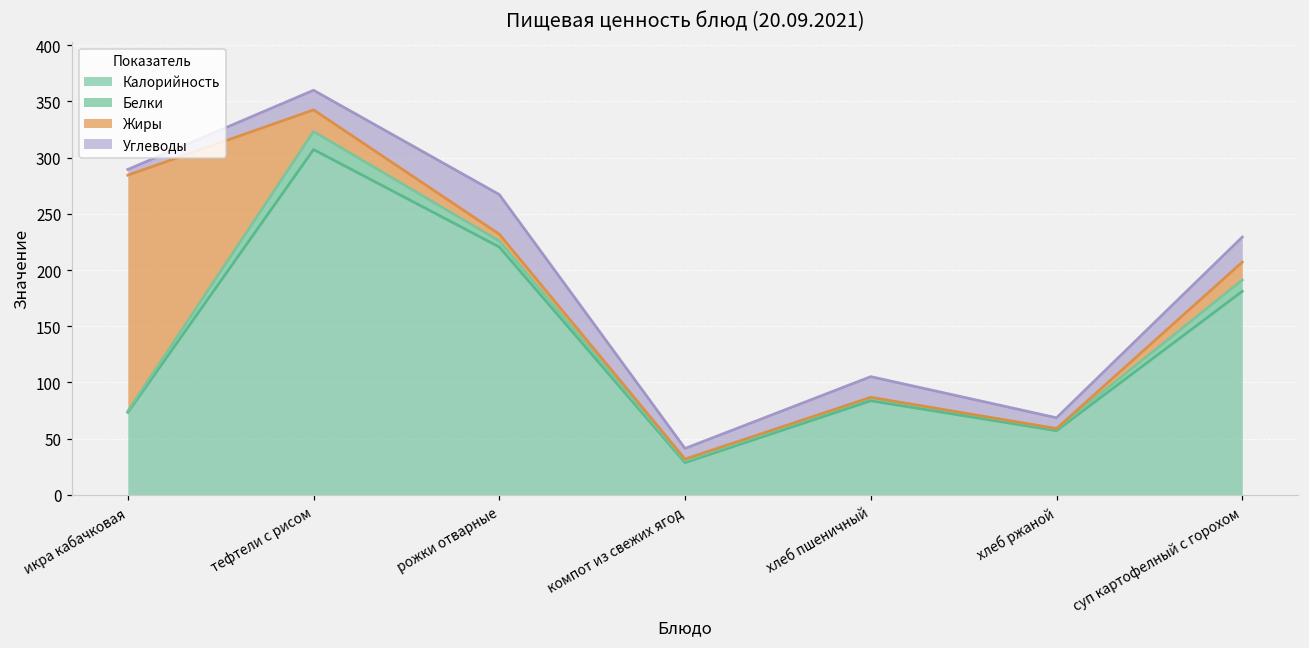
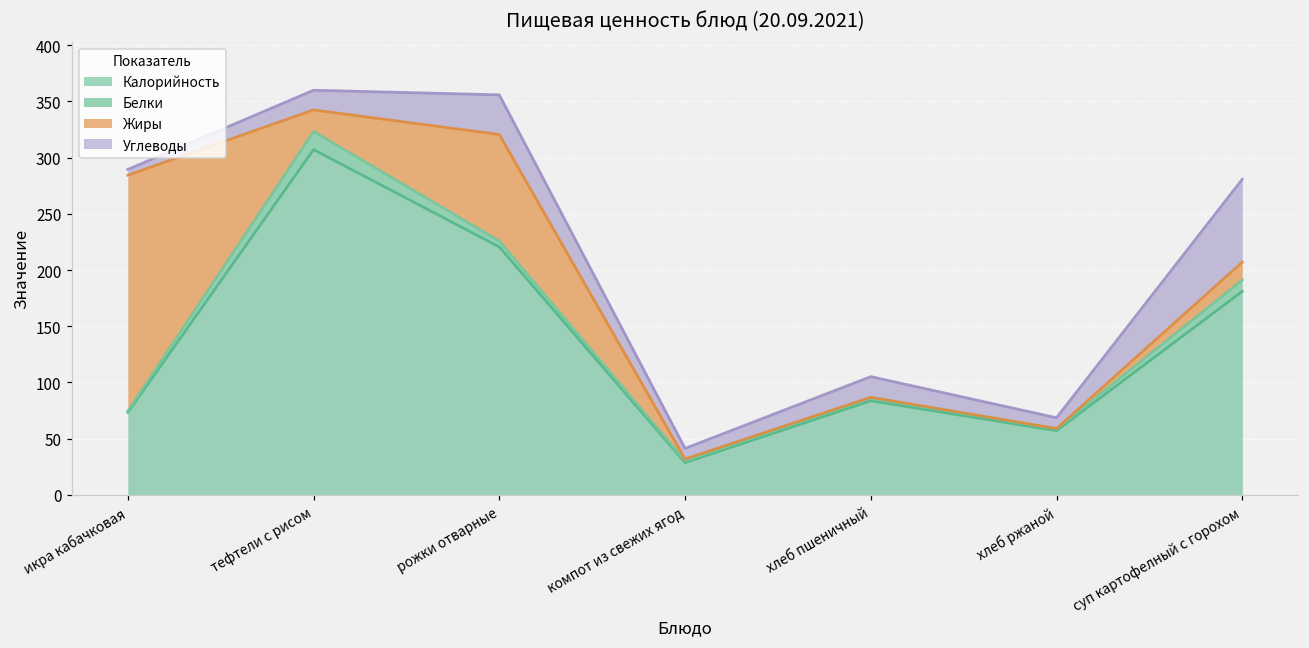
Жиры, рожки отварные: 6 -> 95
Углеводы, суп картофелный с горохом: 22 -> 74
